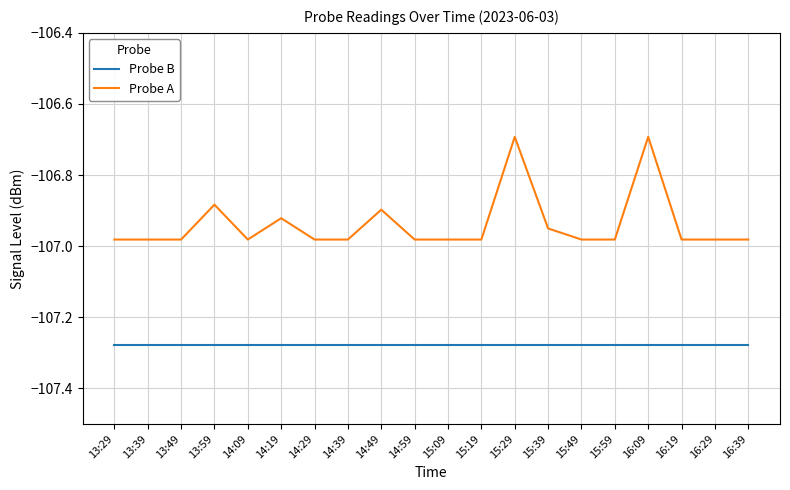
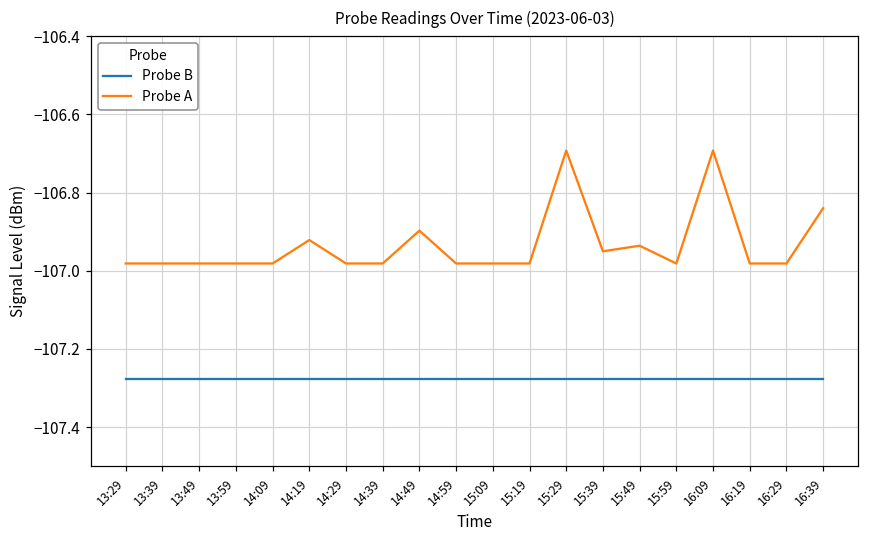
Probe A, 13:59: -106.88 -> -106.98
Probe A, 15:49: -106.98 -> -106.94
Probe A, 16:39: -106.98 -> -106.84
